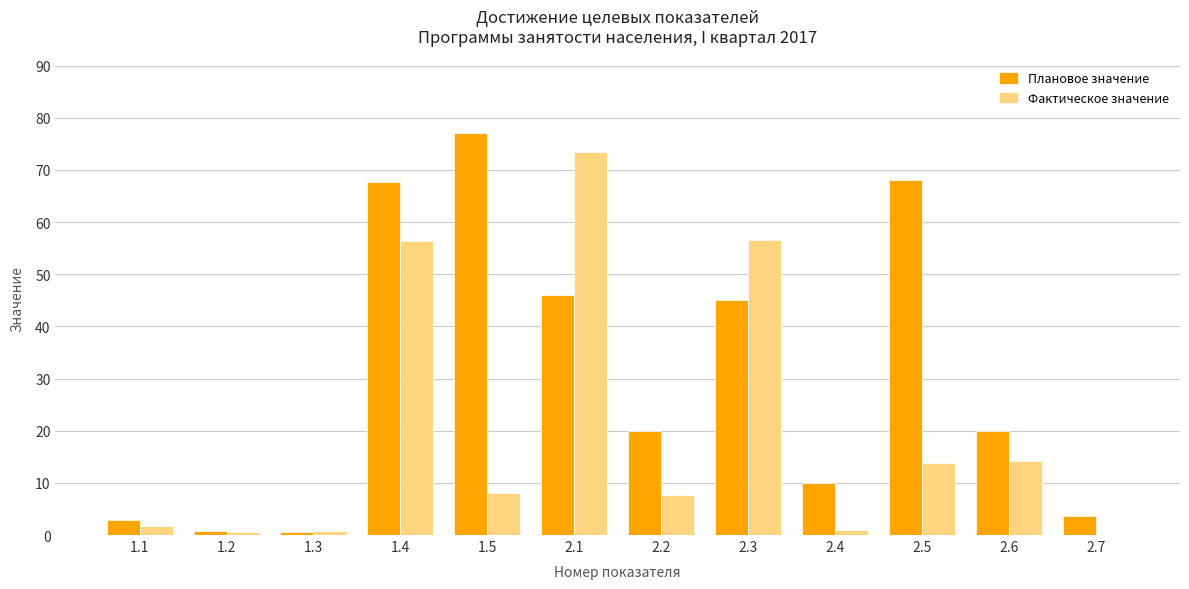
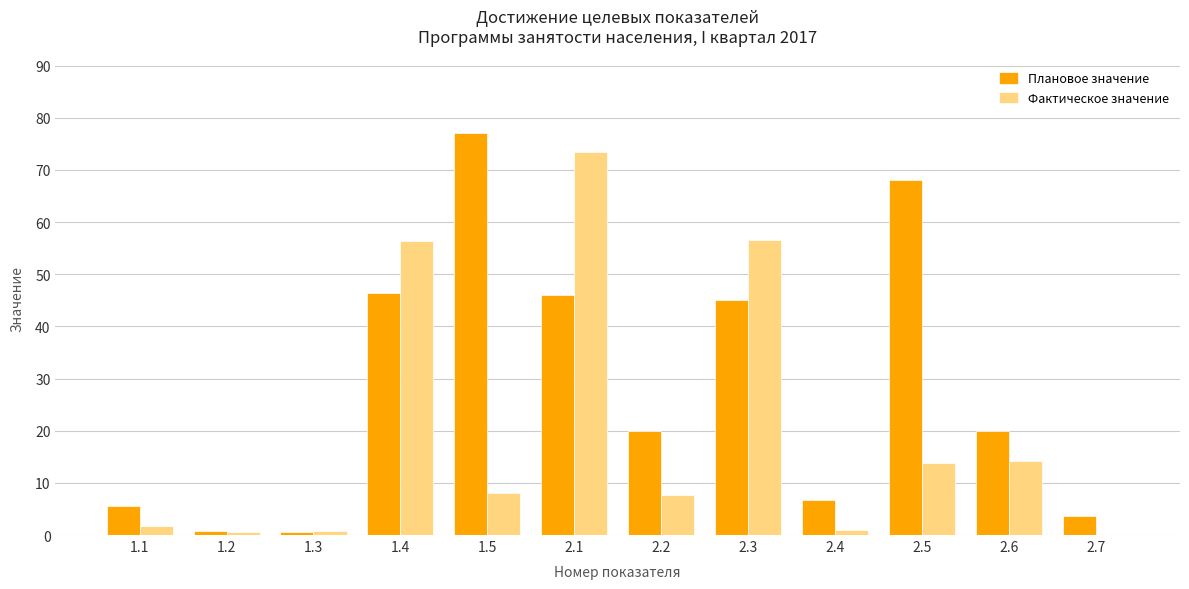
Плановое значение, 1.1: 3 -> 6
Плановое значение, 1.4: 68 -> 46
Плановое значение, 2.4: 10 -> 7
